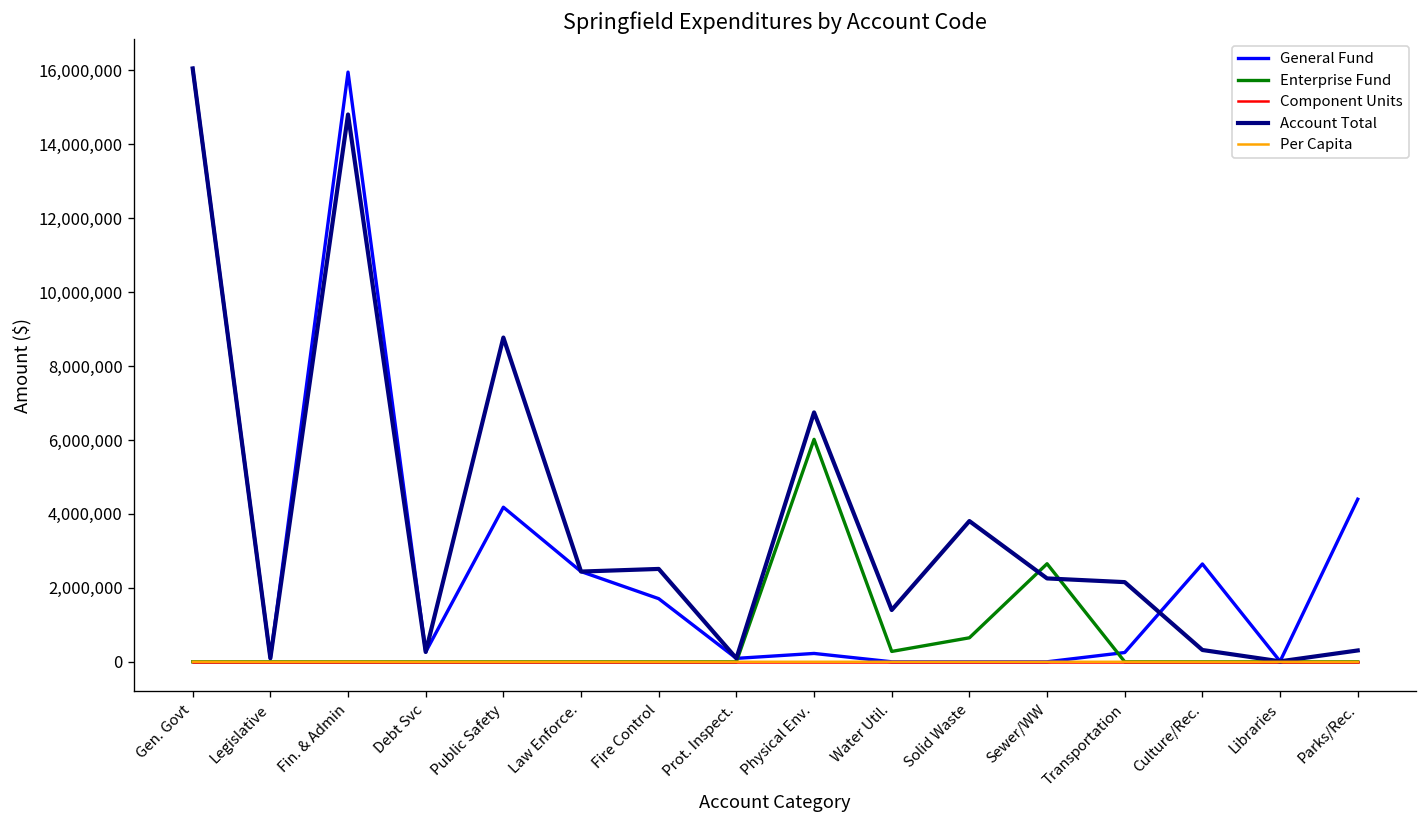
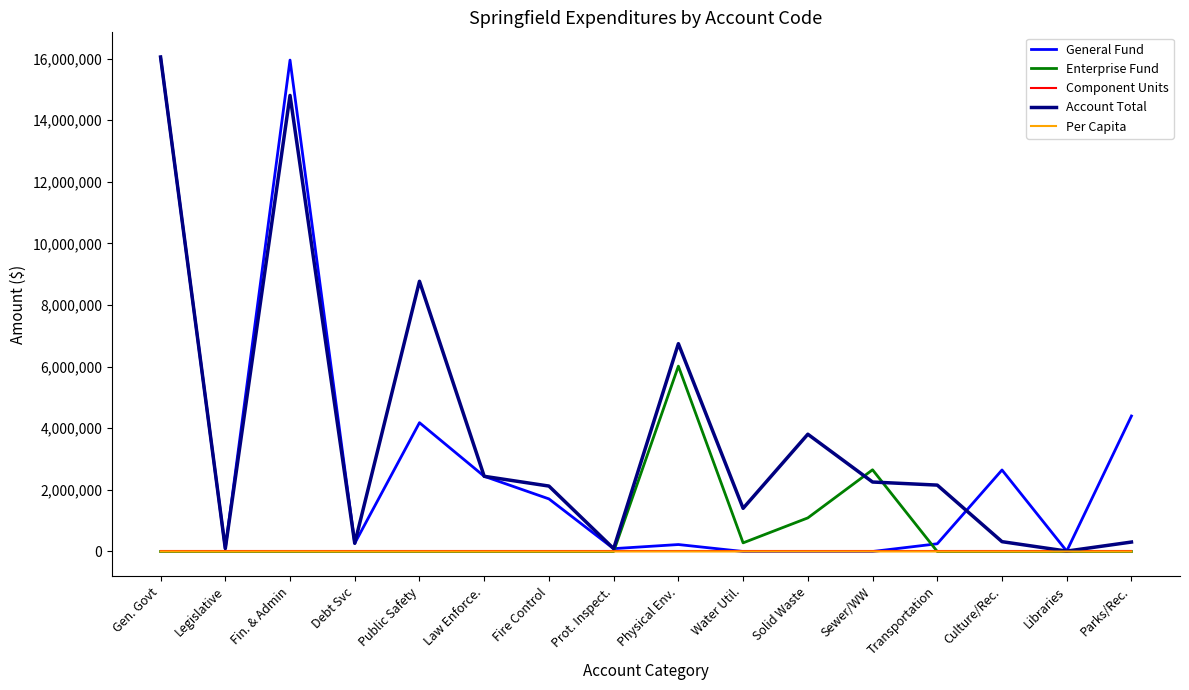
Account Total, Fire Control: 2,500,000 -> 2,100,000
Enterprise Fund, Solid Waste: 600,000 -> 1,100,000
